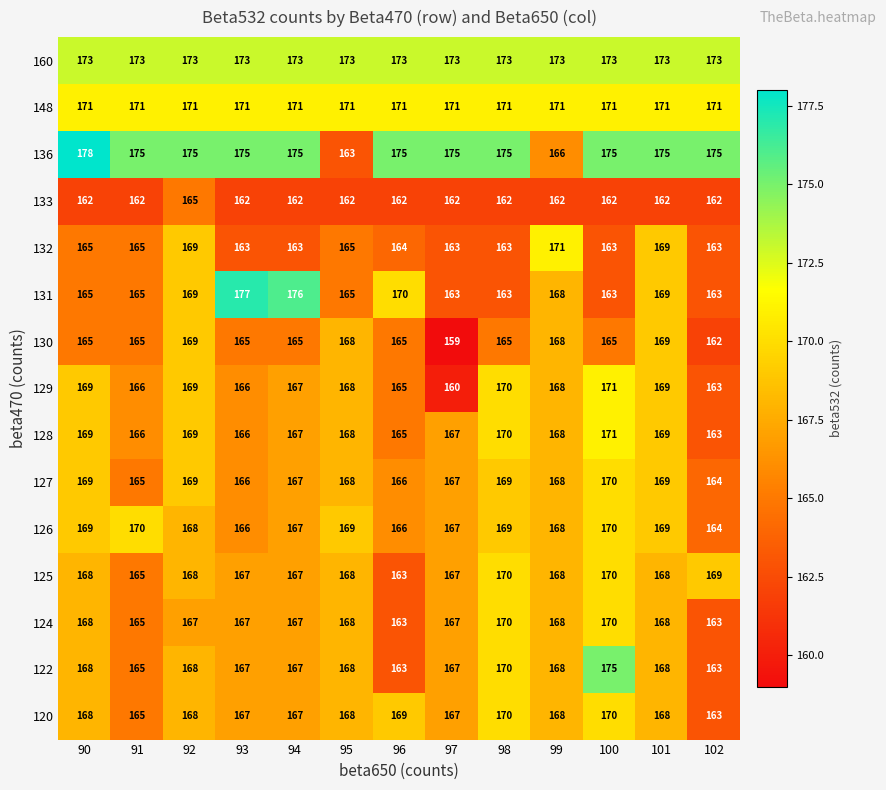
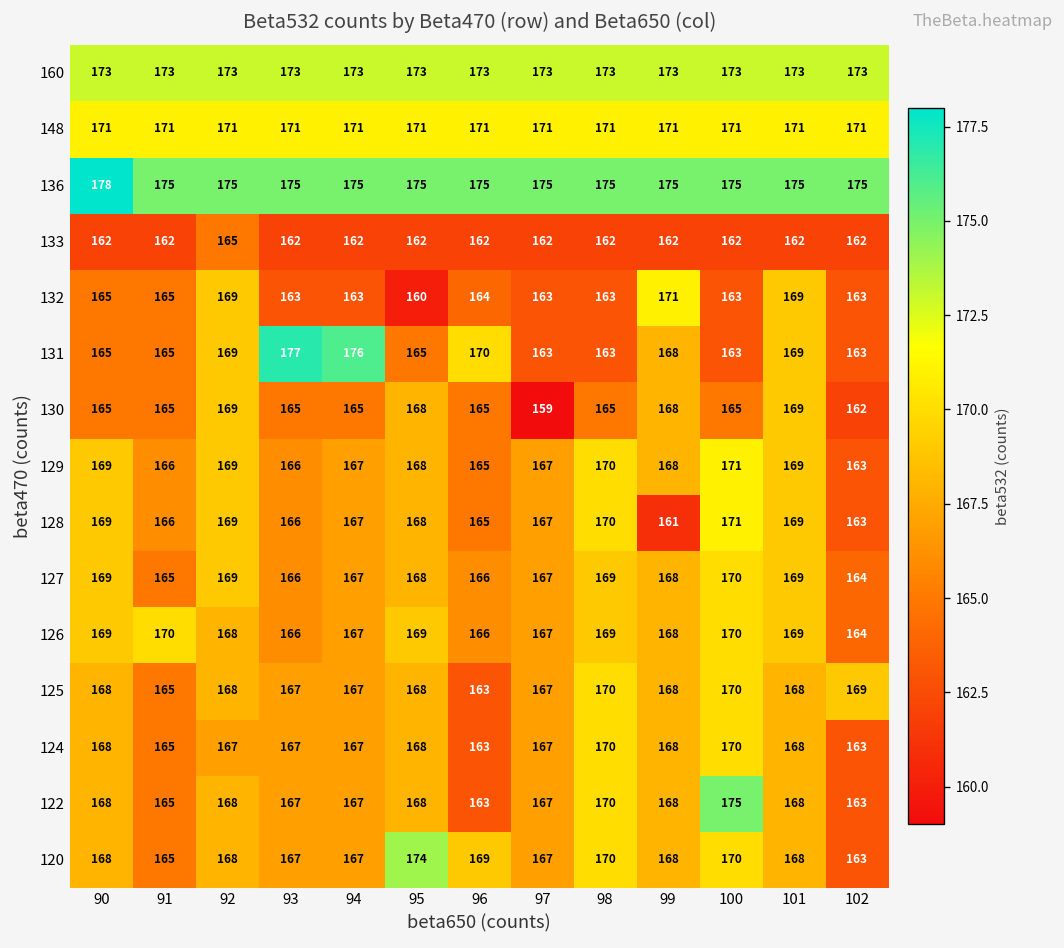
136, 95: 163 -> 175
136, 99: 166 -> 175
132, 95: 165 -> 160
129, 97: 160 -> 167
128, 99: 168 -> 161
120, 95: 168 -> 174
